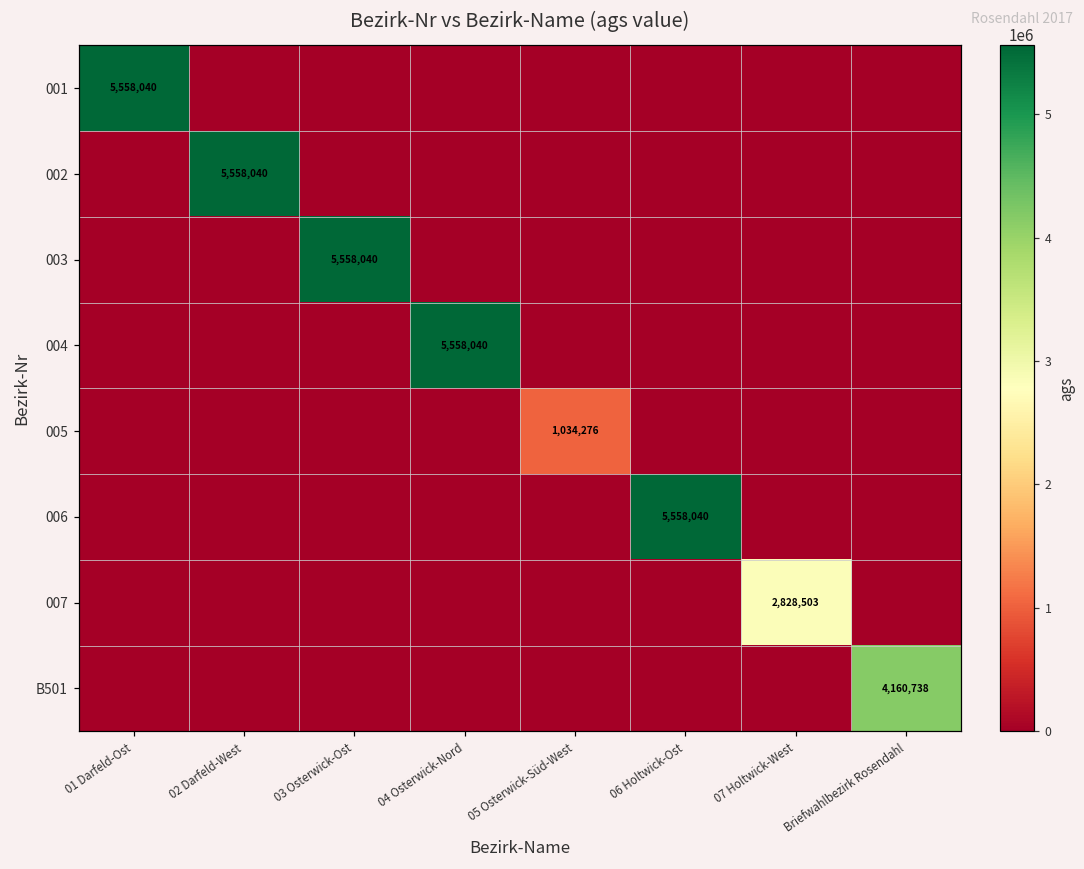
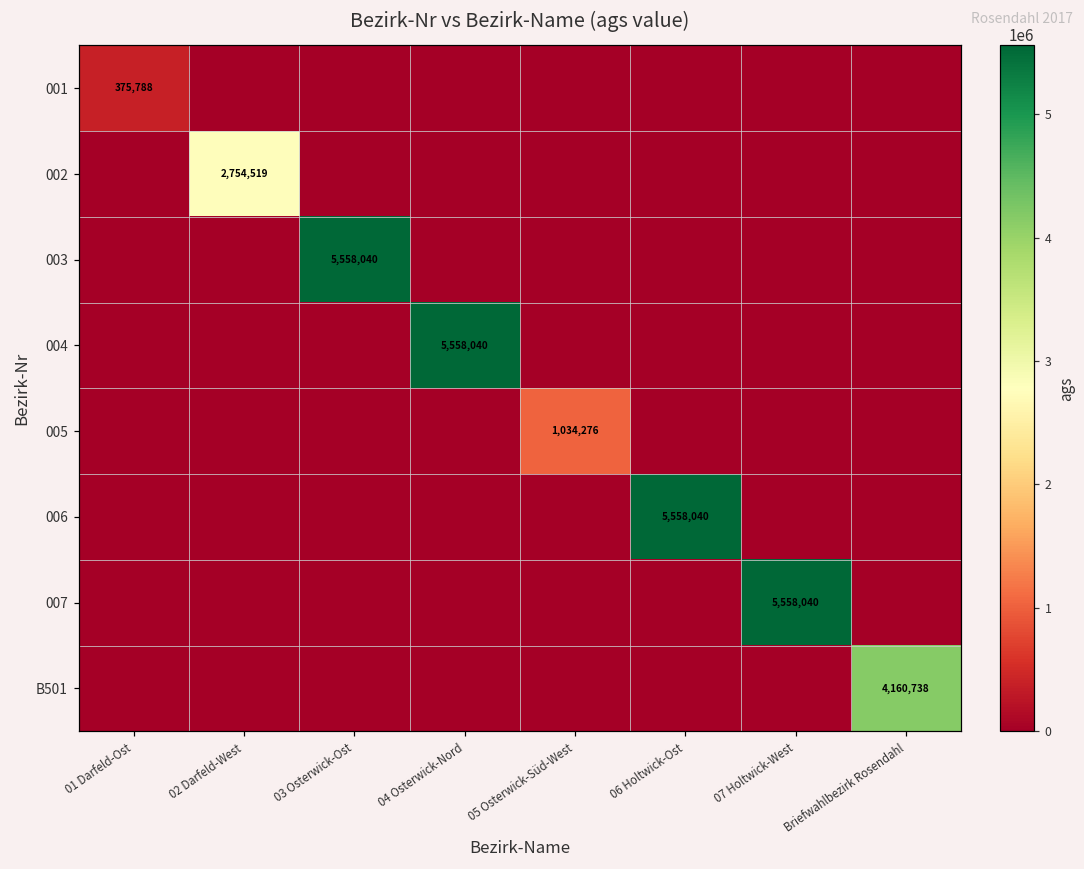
001, 01 Darfeld-Ost: 5,558,040 -> 375,788
002, 02 Darfeld-West: 5,558,040 -> 2,754,519
007, 07 Holtwick-West: 2,828,503 -> 5,558,040
